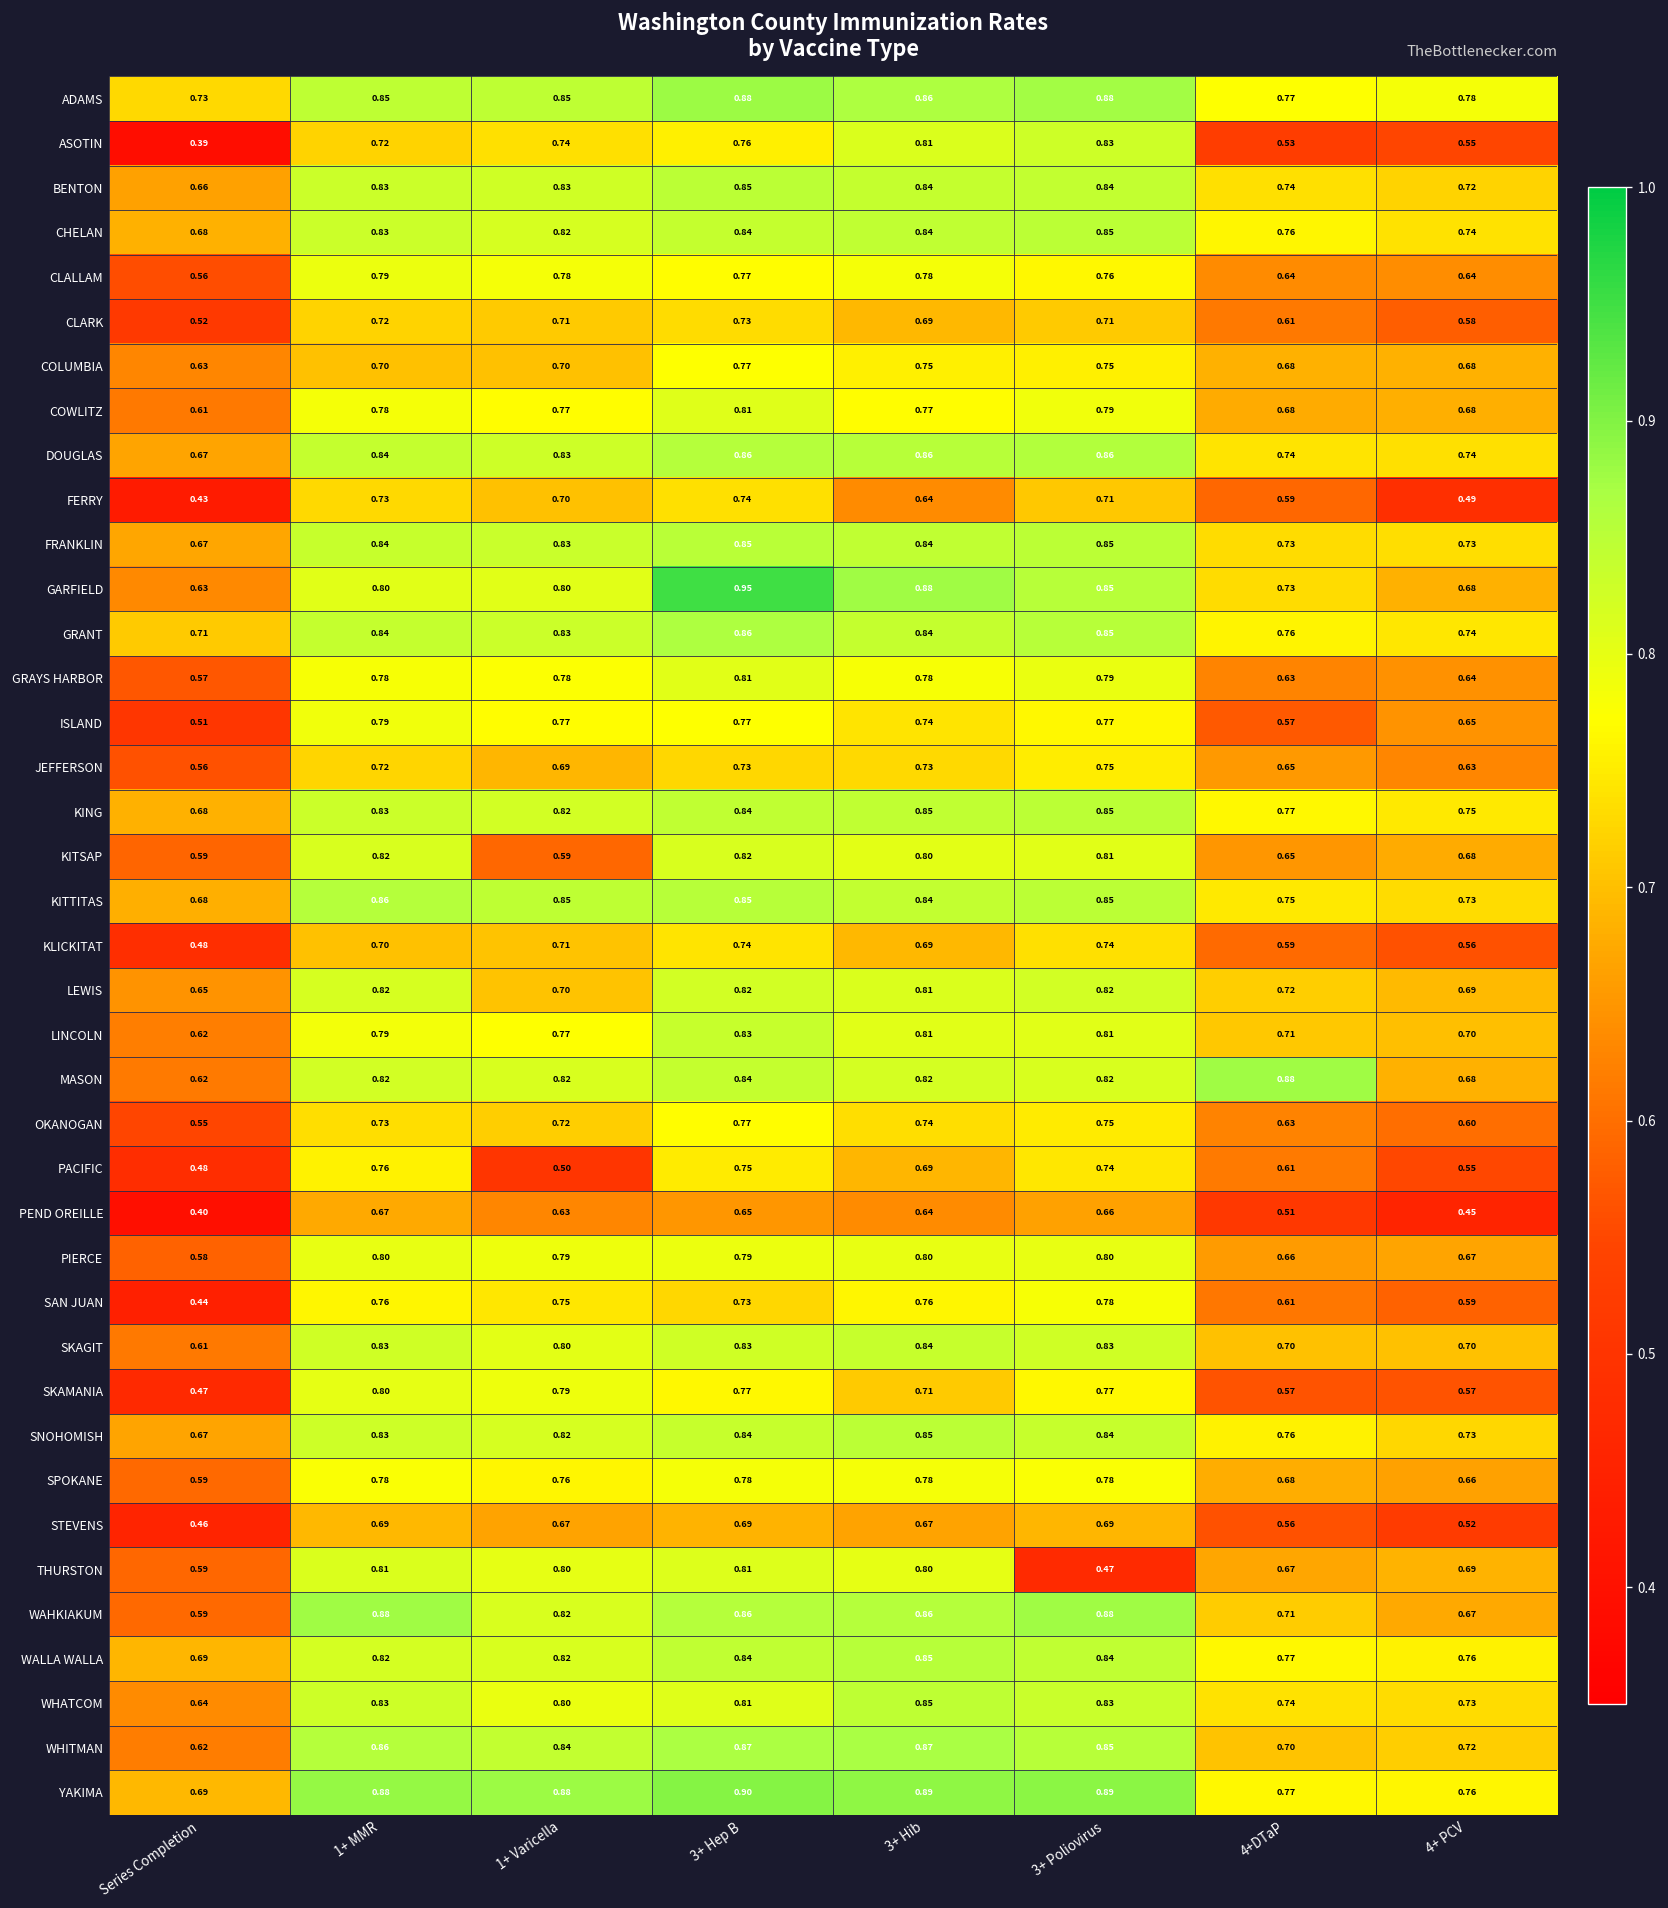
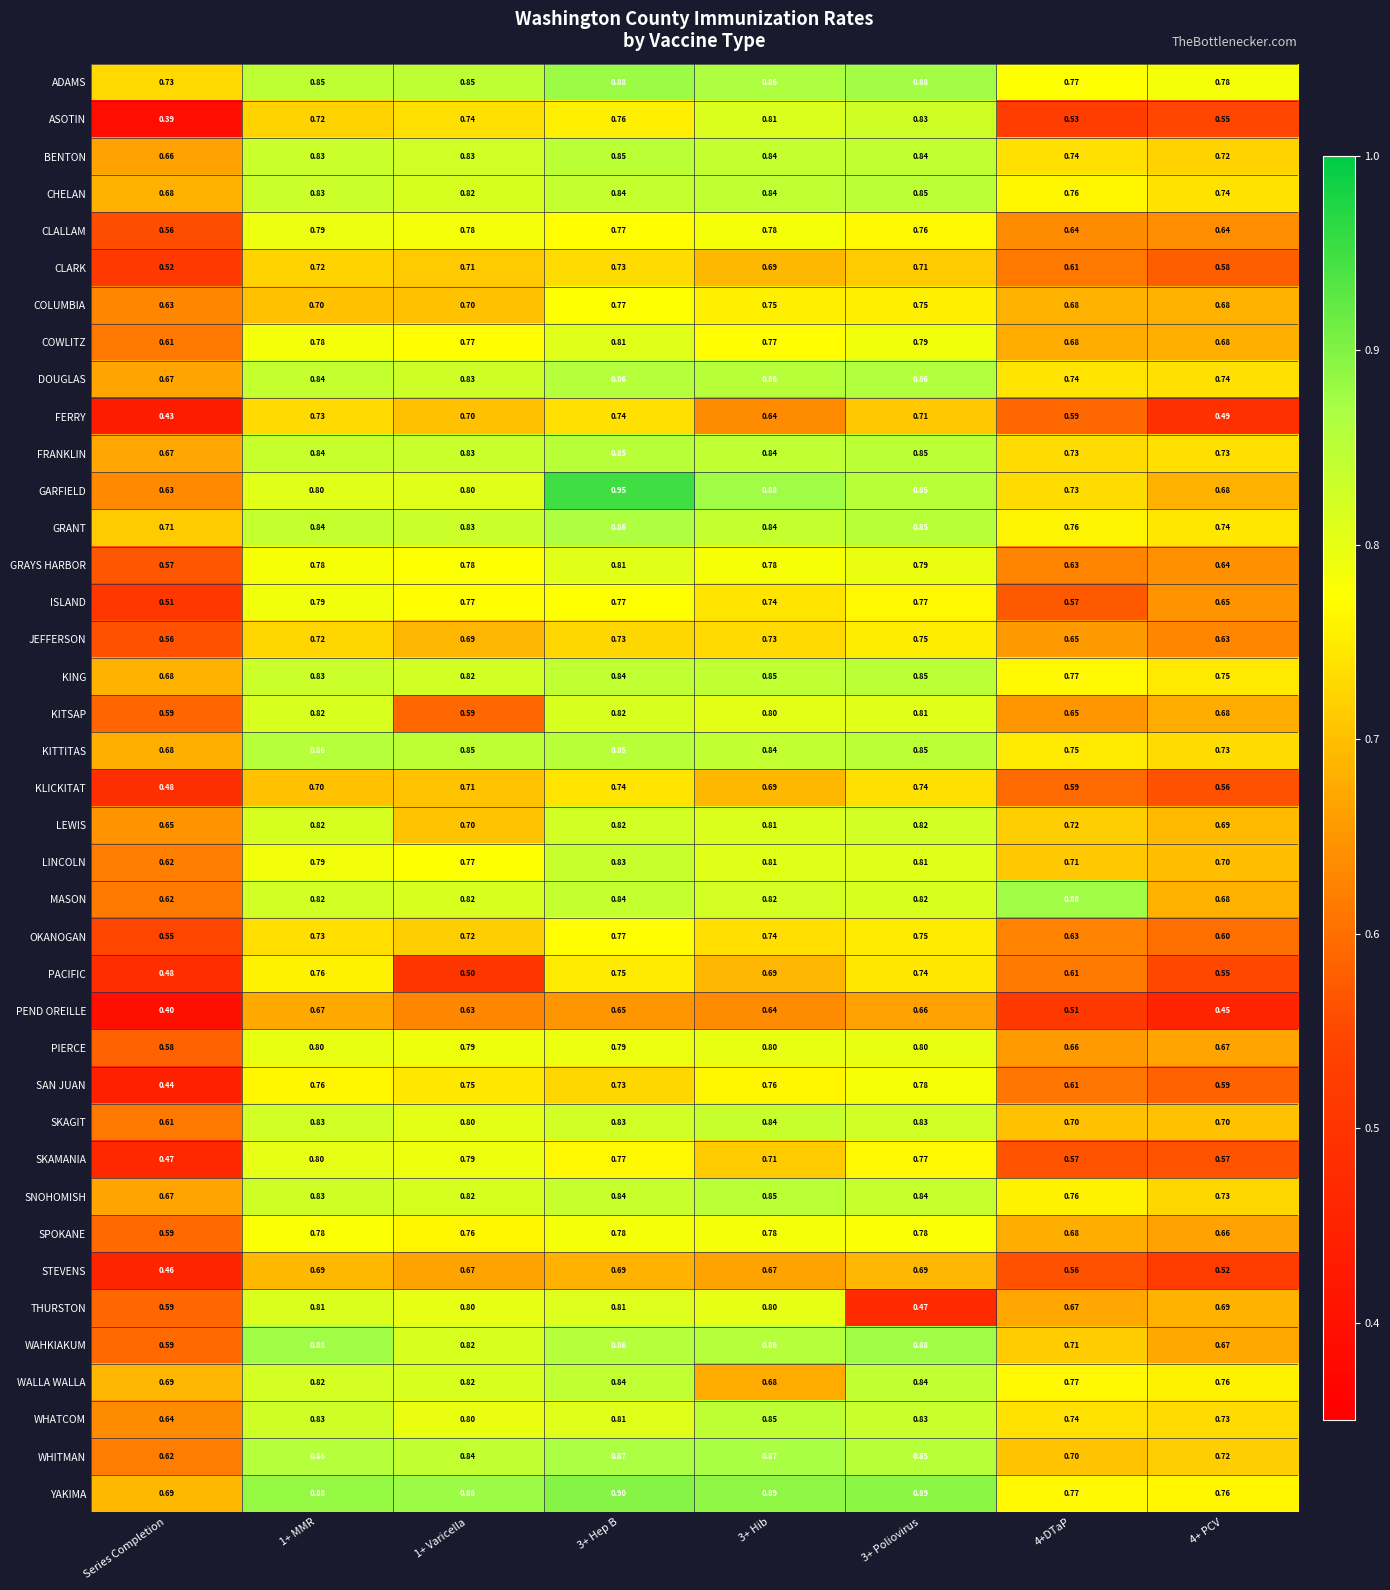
WALLA WALLA, 3+ Hib: 0.85 -> 0.68
